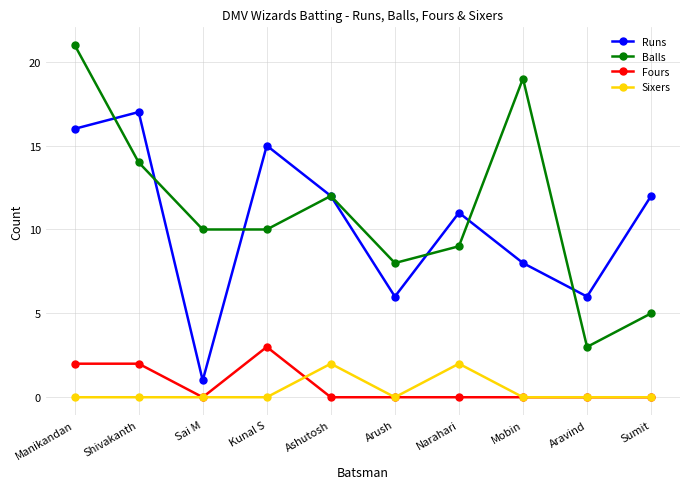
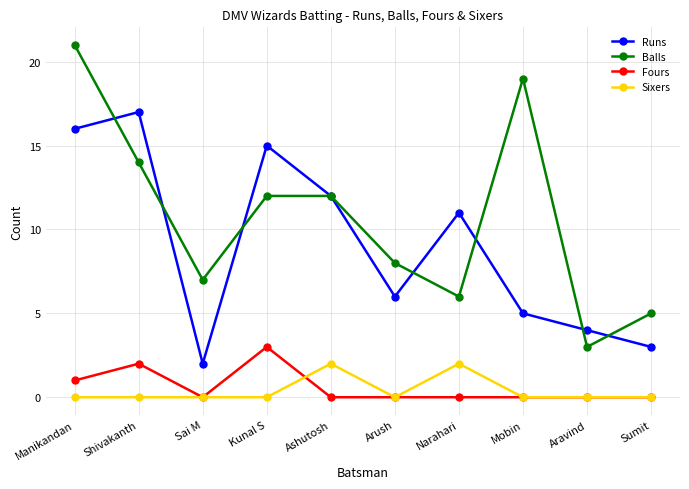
Fours, Manikandan: 2 -> 1
Runs, Sai M: 1 -> 2
Balls, Sai M: 10 -> 7
Balls, Kunal S: 10 -> 12
Balls, Narahari: 9 -> 6
Runs, Mobin: 8 -> 5
Runs, Aravind: 6 -> 4
Runs, Sumit: 12 -> 3
